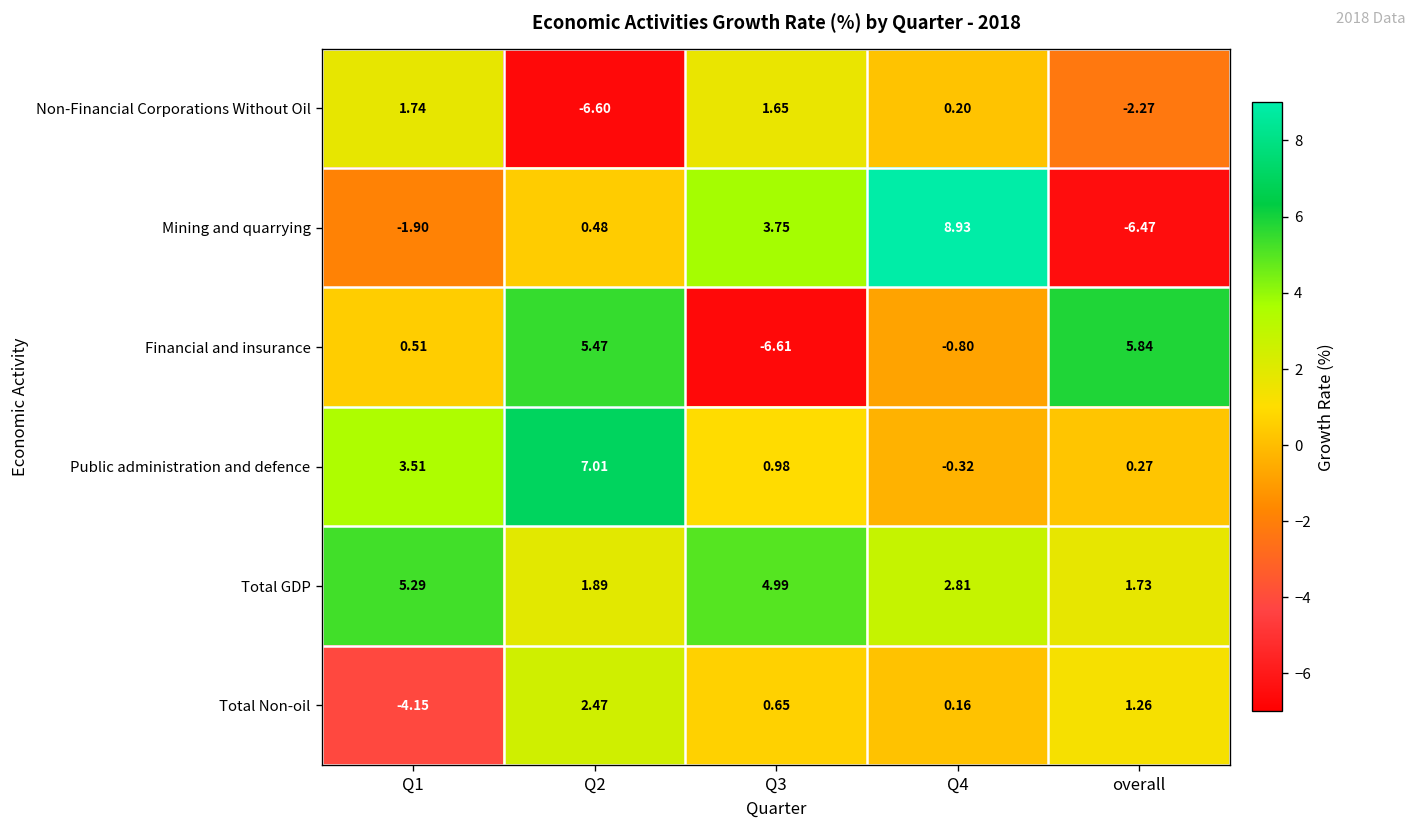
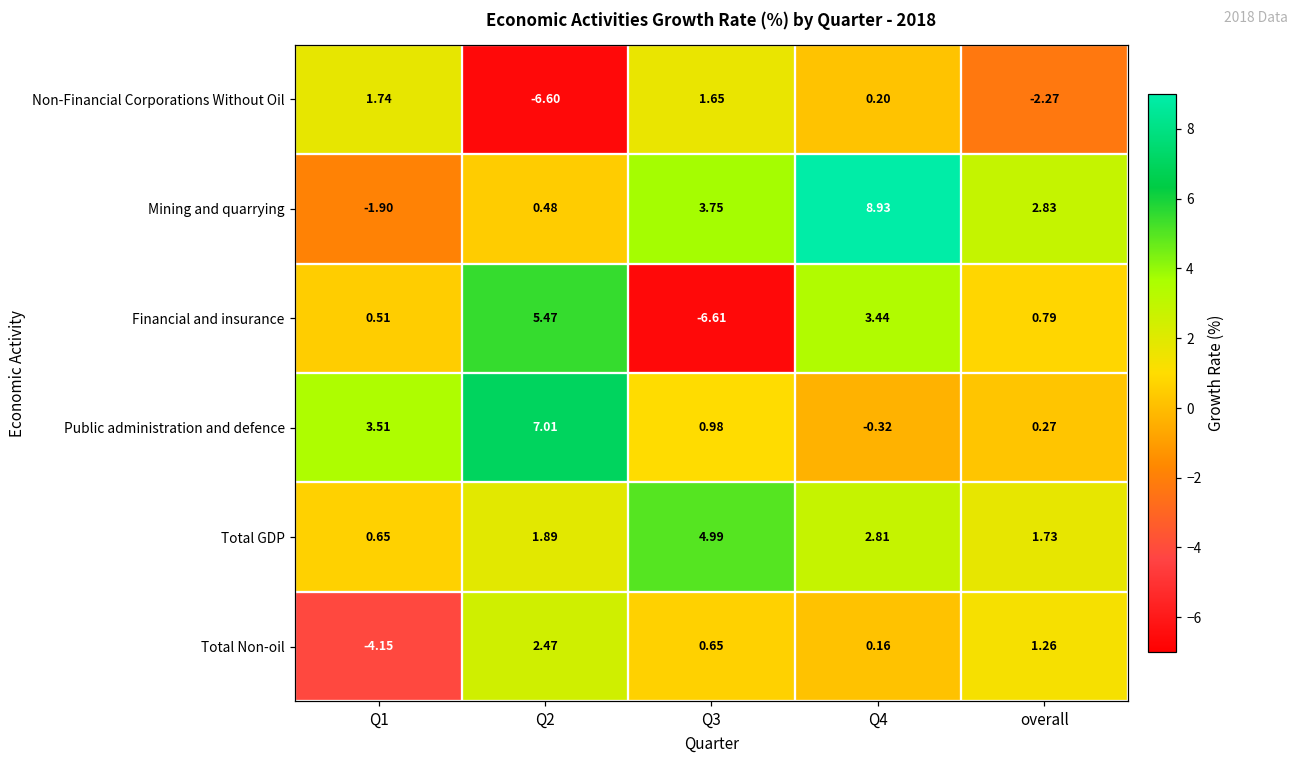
Mining and quarrying, overall: -6.47 -> 2.83
Financial and insurance, Q4: -0.80 -> 3.44
Financial and insurance, overall: 5.84 -> 0.79
Total GDP, Q1: 5.29 -> 0.65
